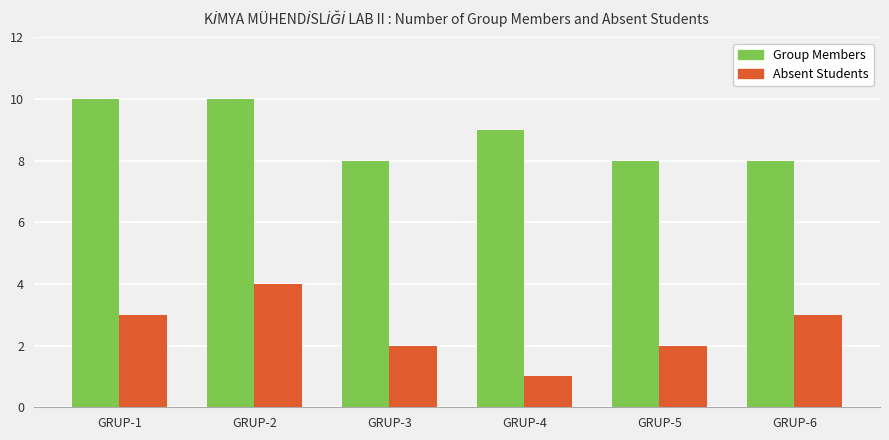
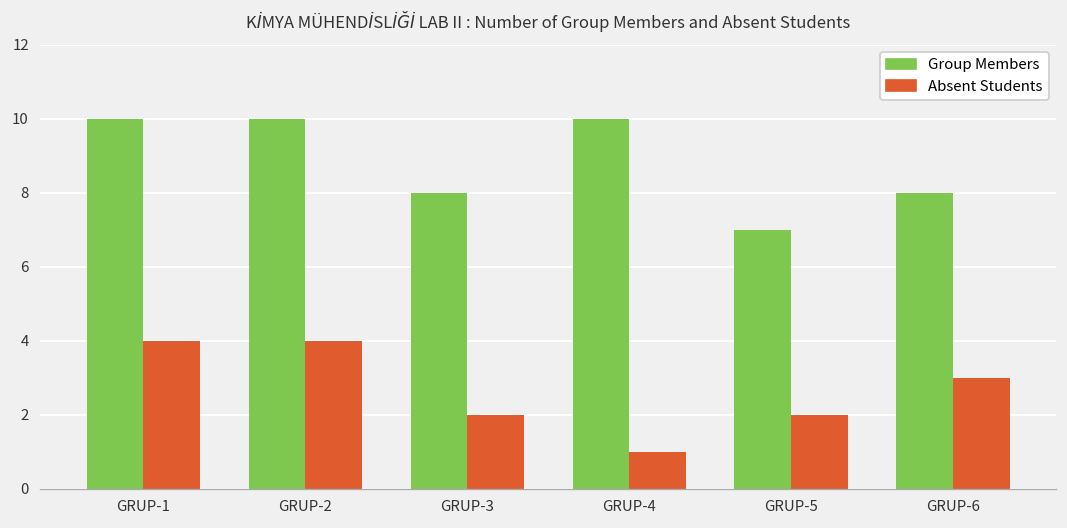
Absent Students, GRUP-1: 3 -> 4
Group Members, GRUP-4: 9 -> 10
Group Members, GRUP-5: 8 -> 7
